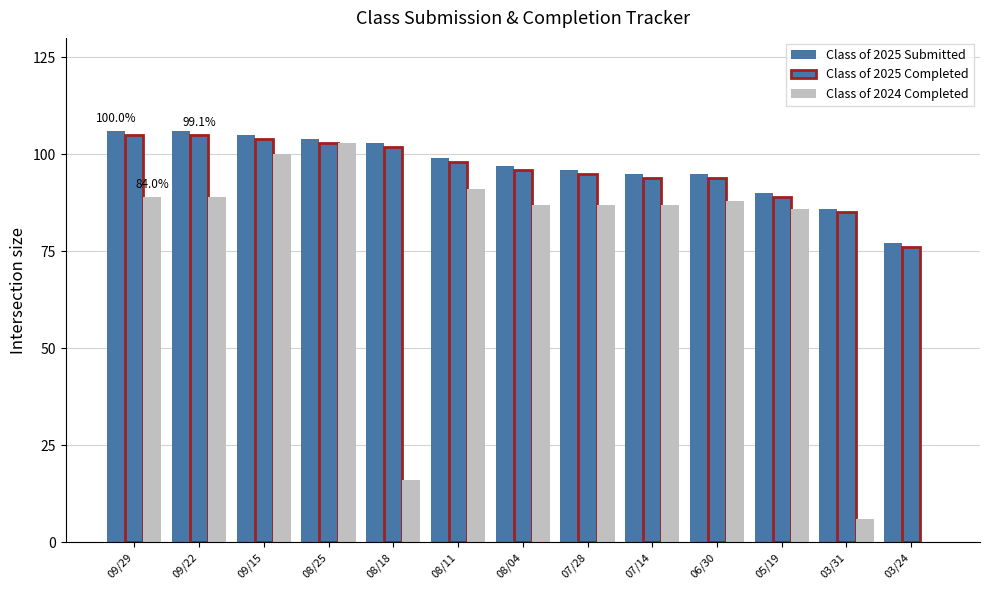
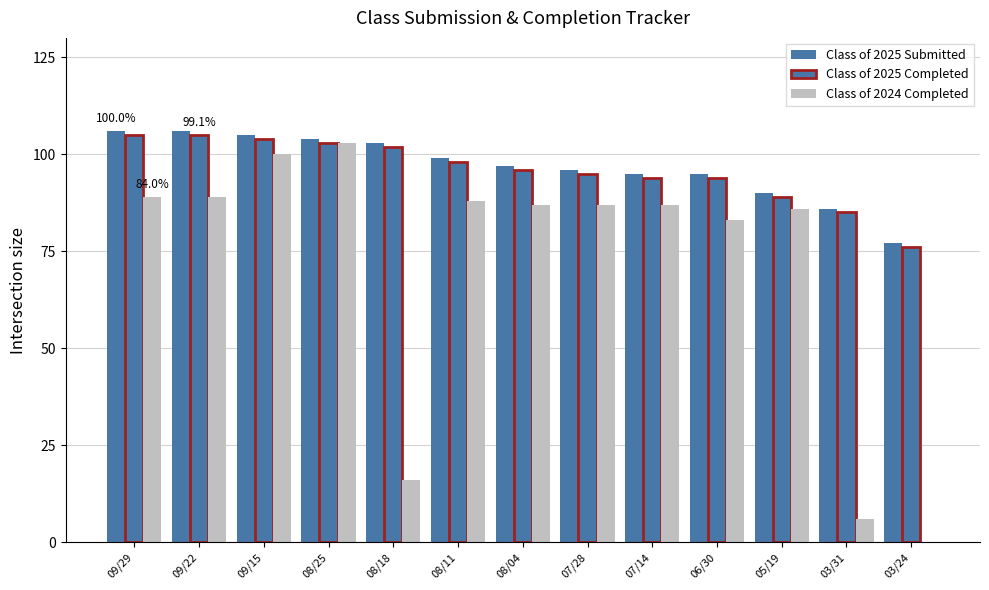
Class of 2024 Completed, 08/11: 91 -> 88
Class of 2024 Completed, 06/30: 88 -> 83
